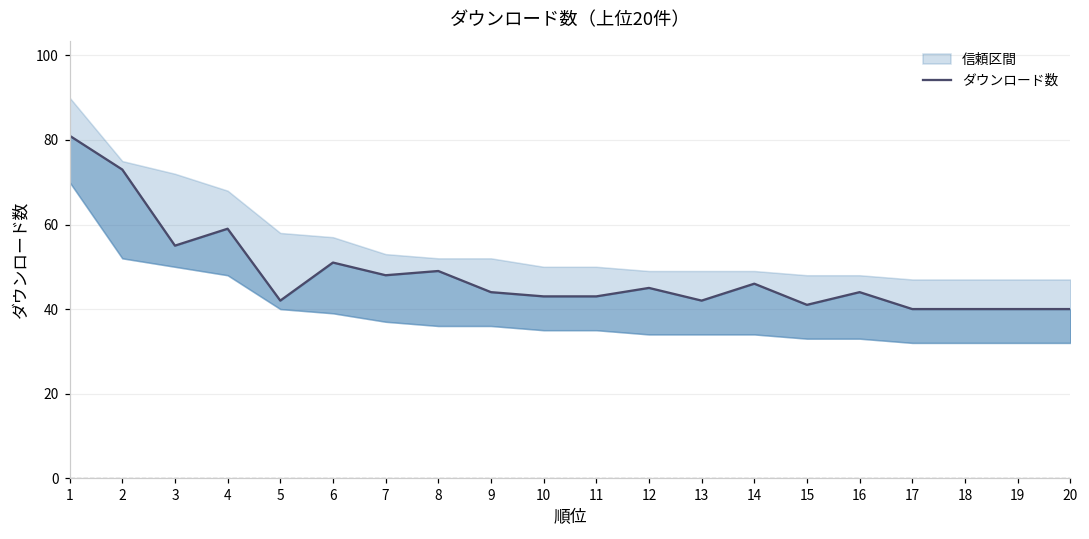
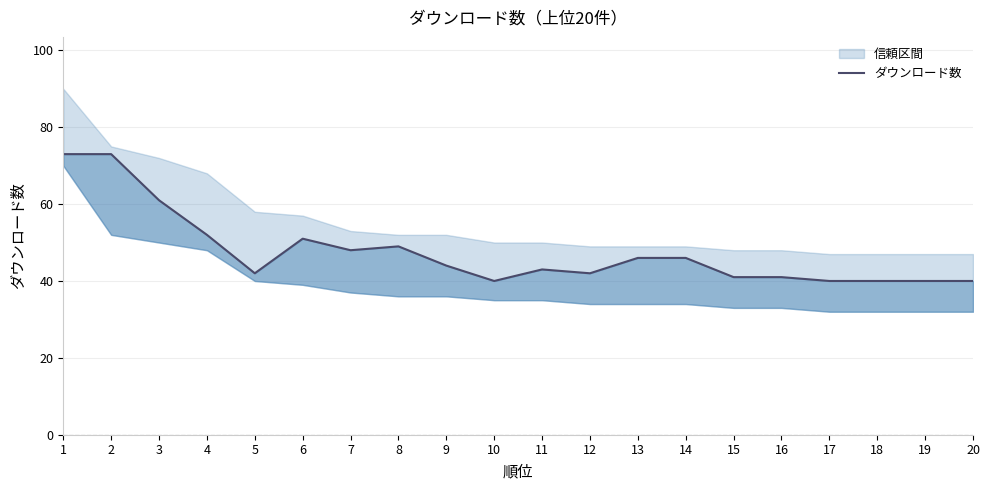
ダウンロード数, 1: 81 -> 73
ダウンロード数, 3: 55 -> 61
ダウンロード数, 4: 59 -> 52
ダウンロード数, 10: 43 -> 40
ダウンロード数, 12: 45 -> 42
ダウンロード数, 13: 42 -> 46
ダウンロード数, 16: 44 -> 41
